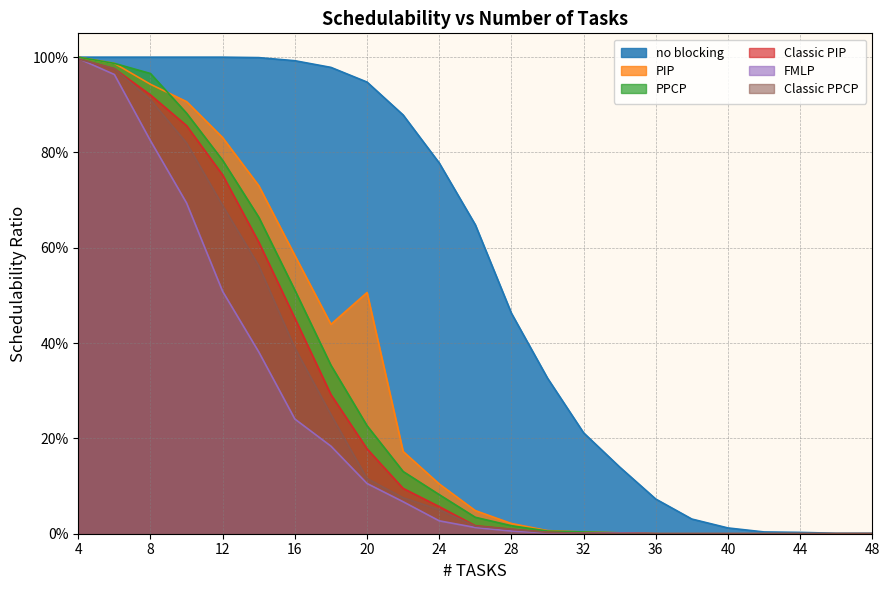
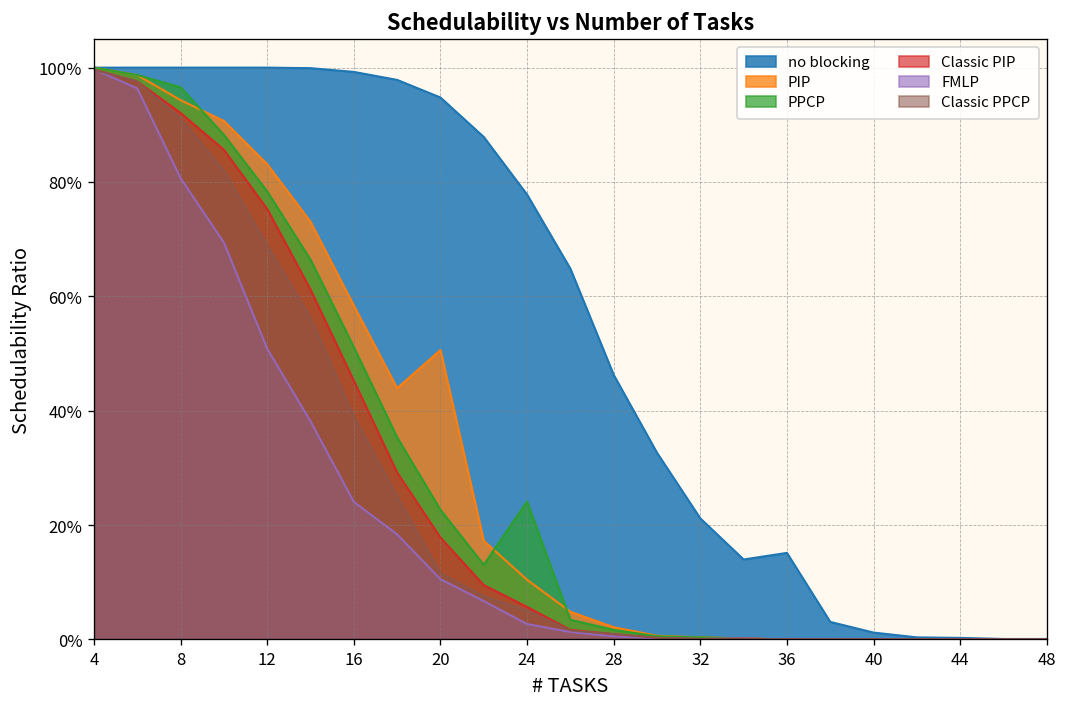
FMLP, 8: 82% -> 81%
PPCP, 24: 8% -> 24%
no blocking, 36: 7% -> 15%
